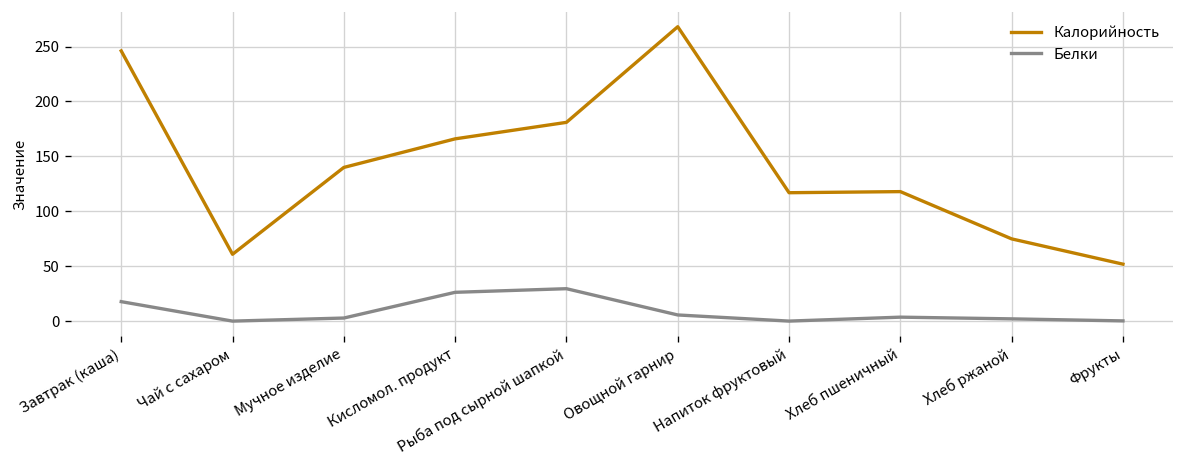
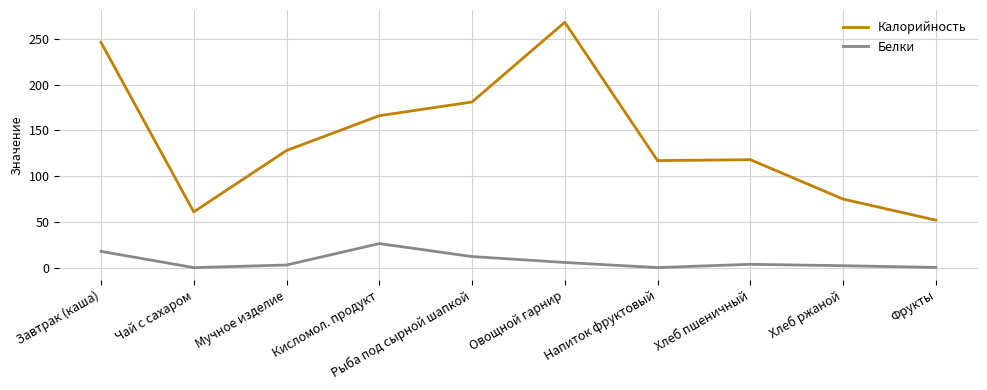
Калорийность, Мучное изделие: 140 -> 130
Белки, Рыба под сырной шапкой: 30 -> 10
